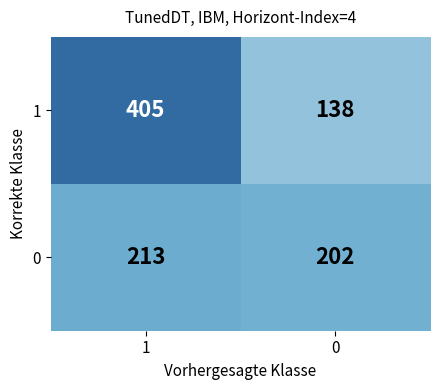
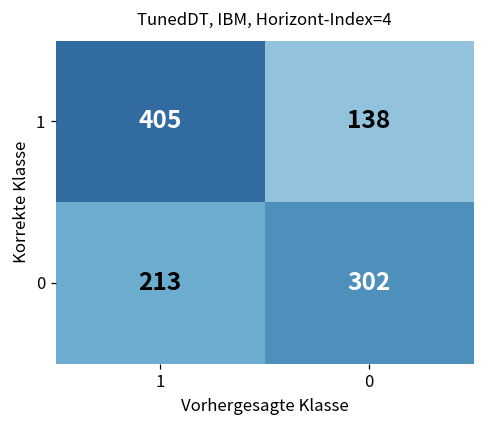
0, 0: 202 -> 302
